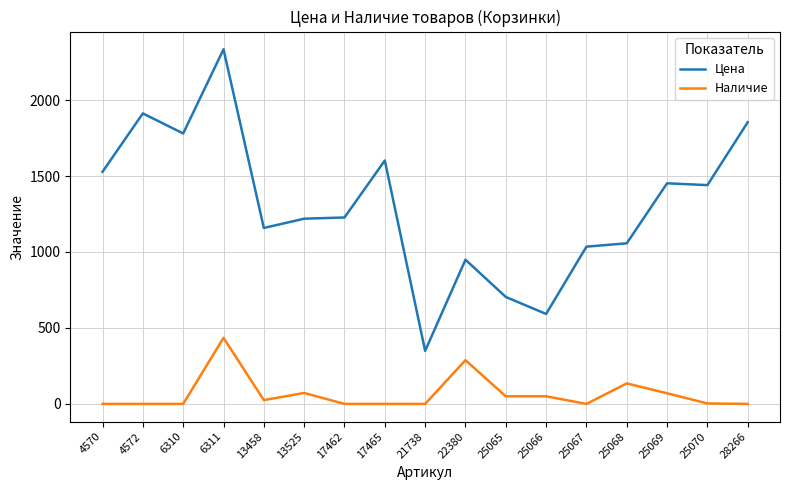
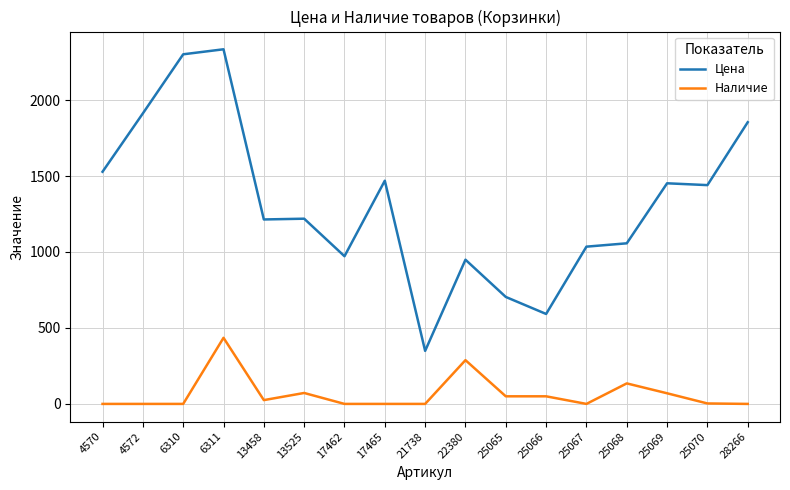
Цена, 6310: 1780 -> 2300
Цена, 13458: 1160 -> 1210
Цена, 17462: 1230 -> 970
Цена, 17465: 1600 -> 1470
